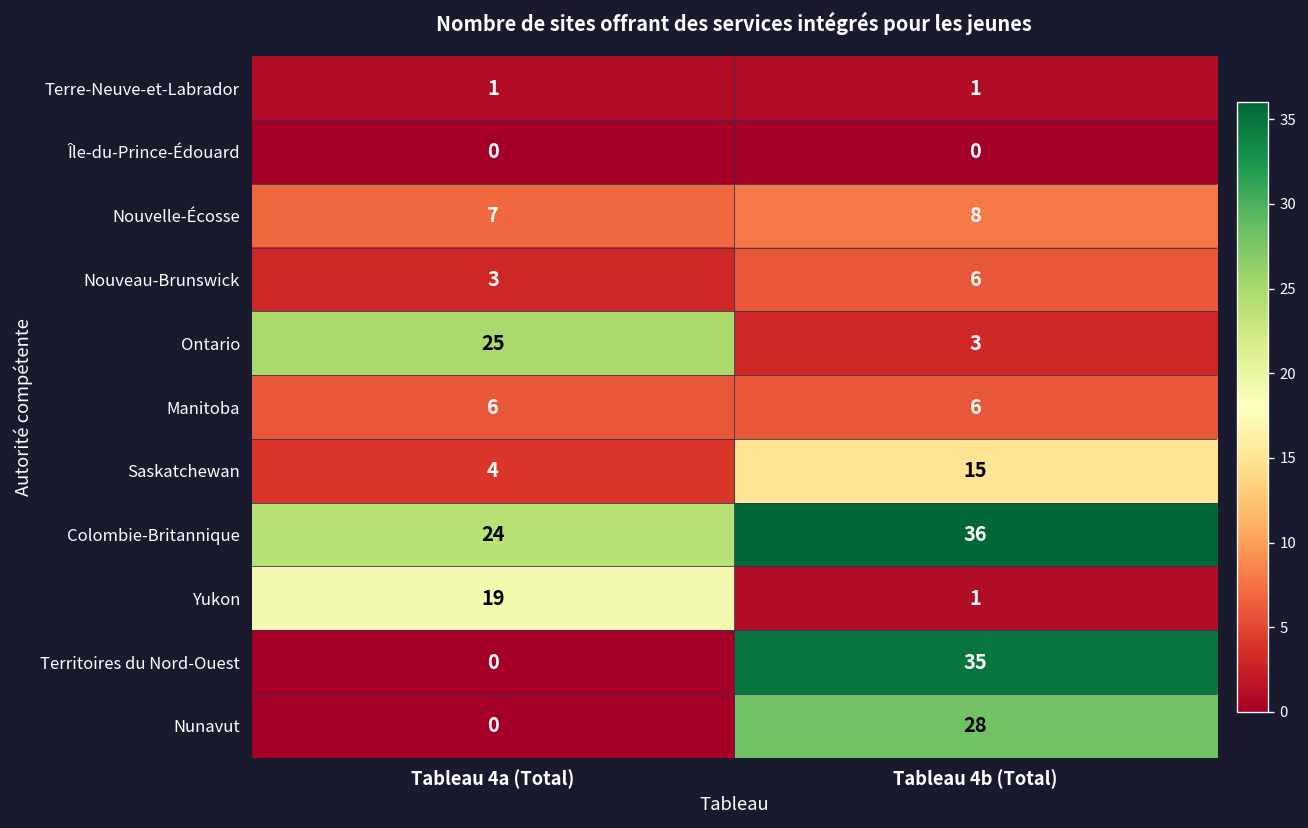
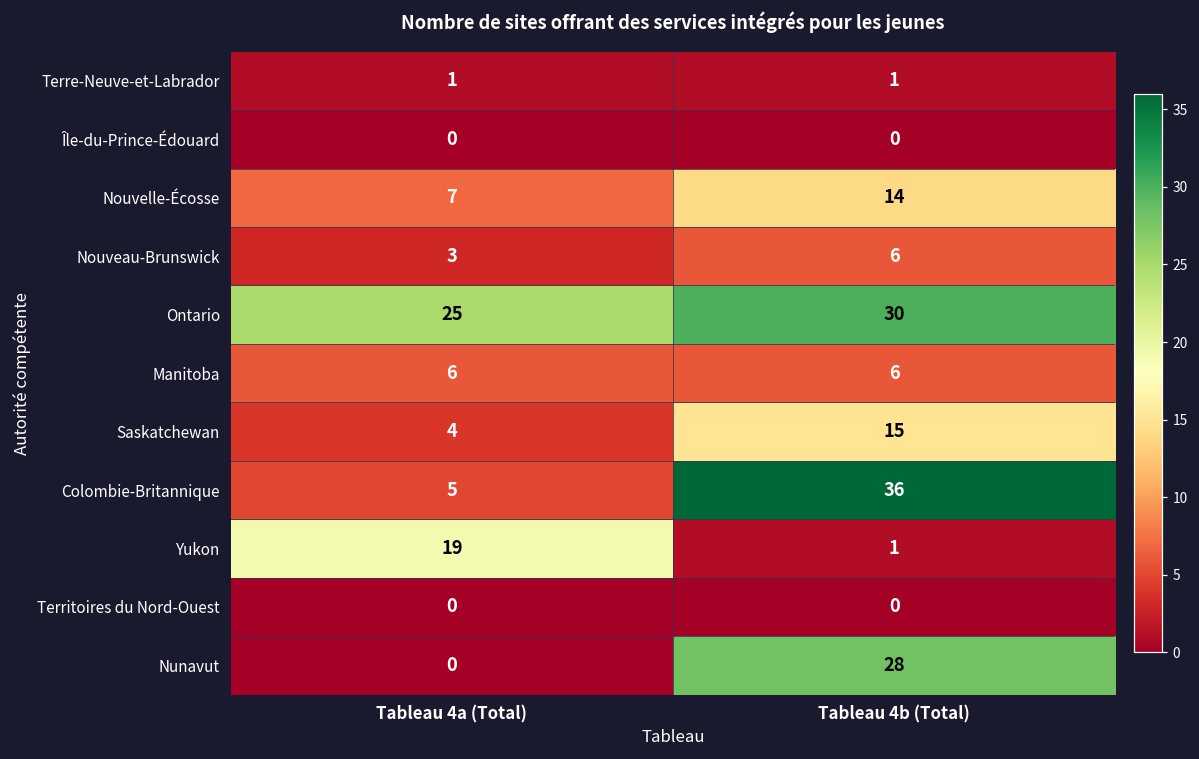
Nouvelle-Écosse, Tableau 4b (Total): 8 -> 14
Ontario, Tableau 4b (Total): 3 -> 30
Colombie-Britannique, Tableau 4a (Total): 24 -> 5
Territoires du Nord-Ouest, Tableau 4b (Total): 35 -> 0
